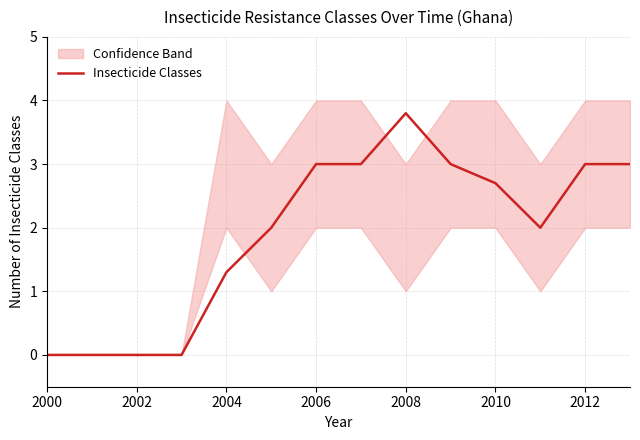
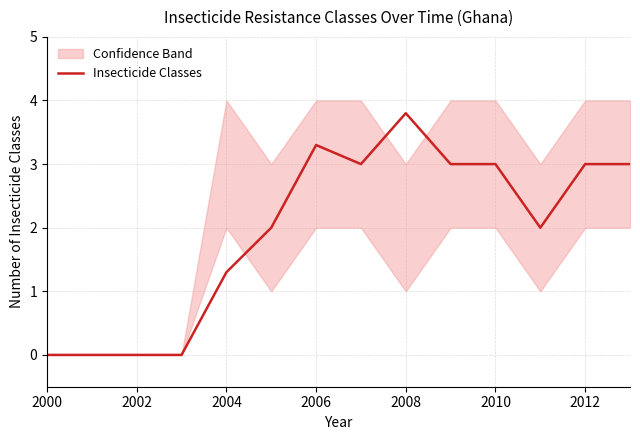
Insecticide Classes, 2006: 3.0 -> 3.3
Insecticide Classes, 2010: 2.7 -> 3.0
